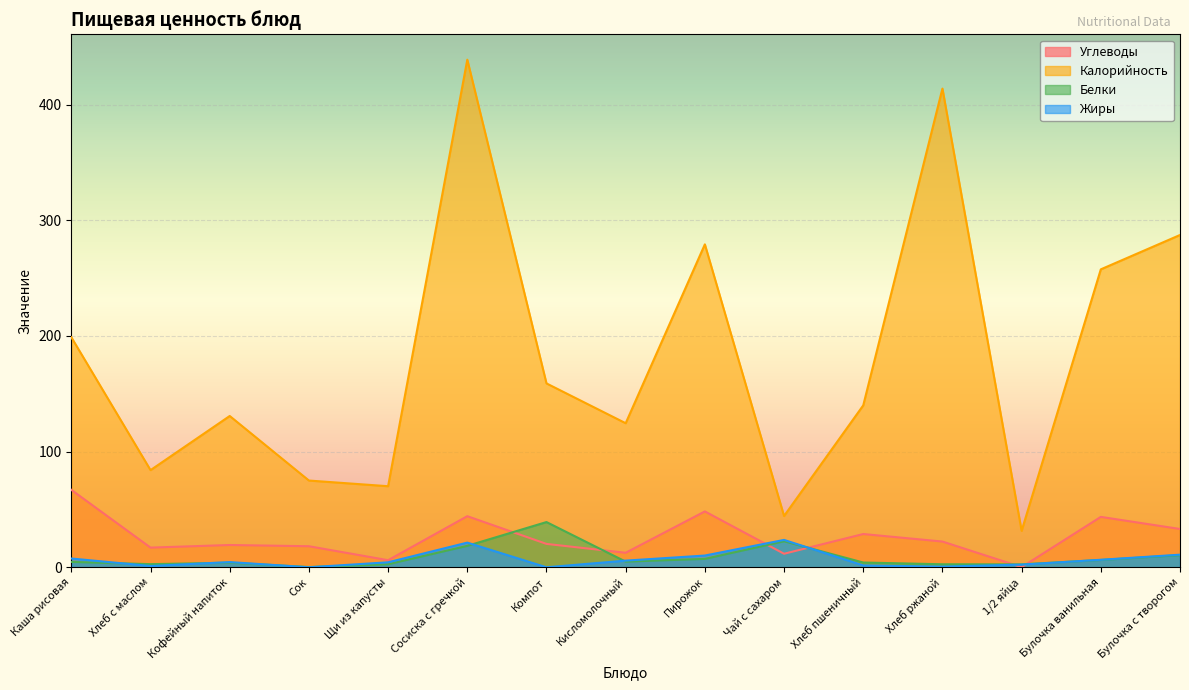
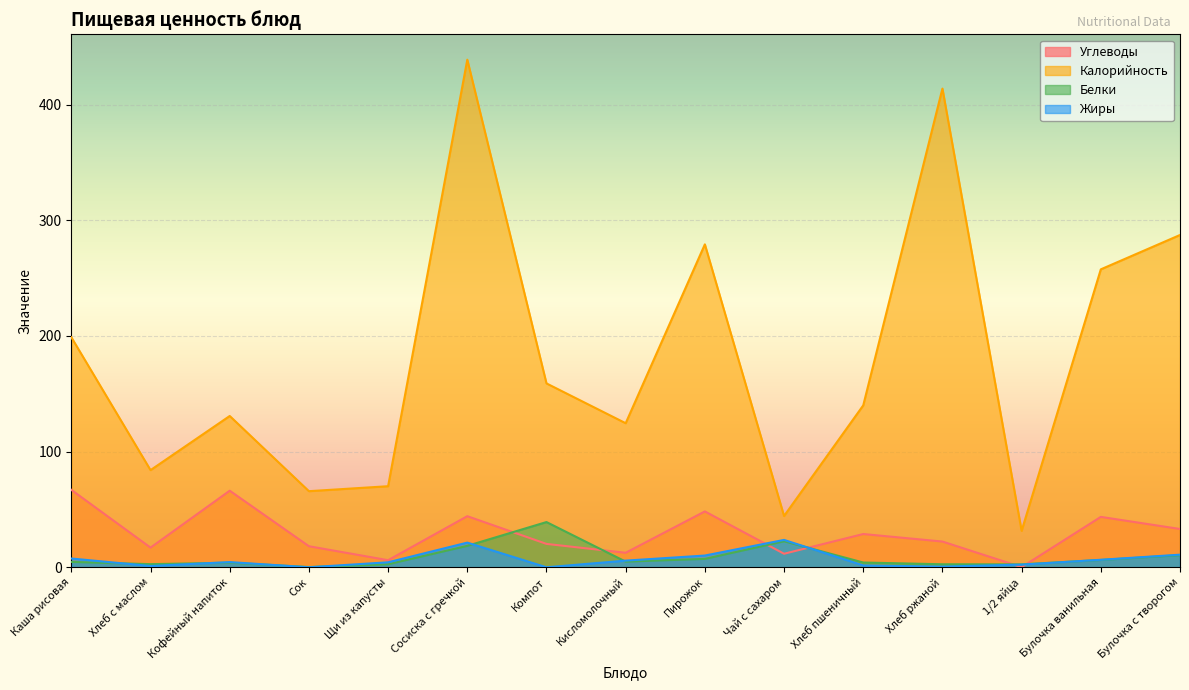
Углеводы, Кофейный напиток: 19 -> 66
Калорийность, Сок: 75 -> 66
